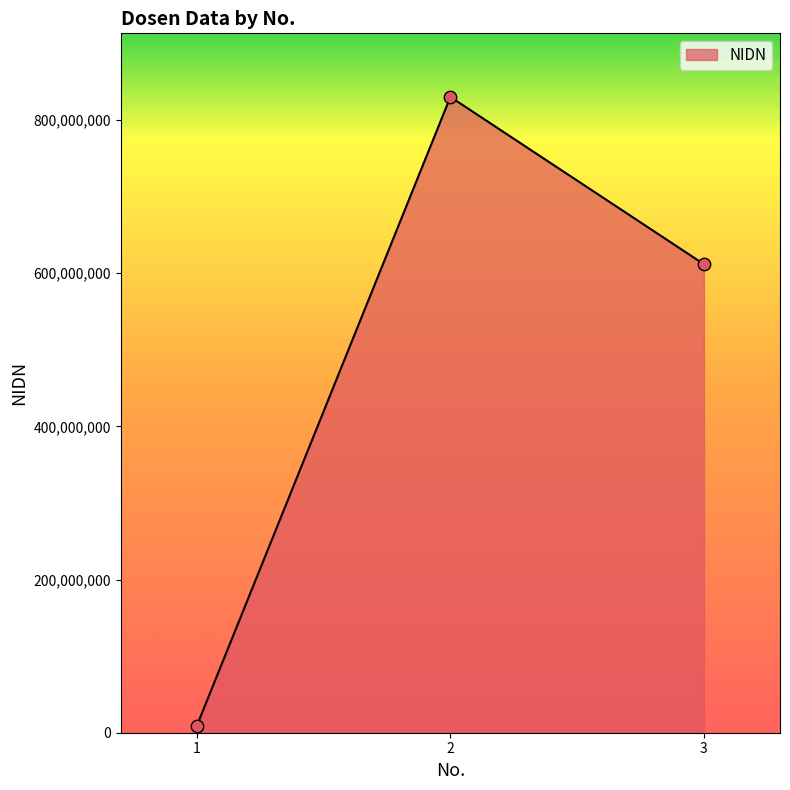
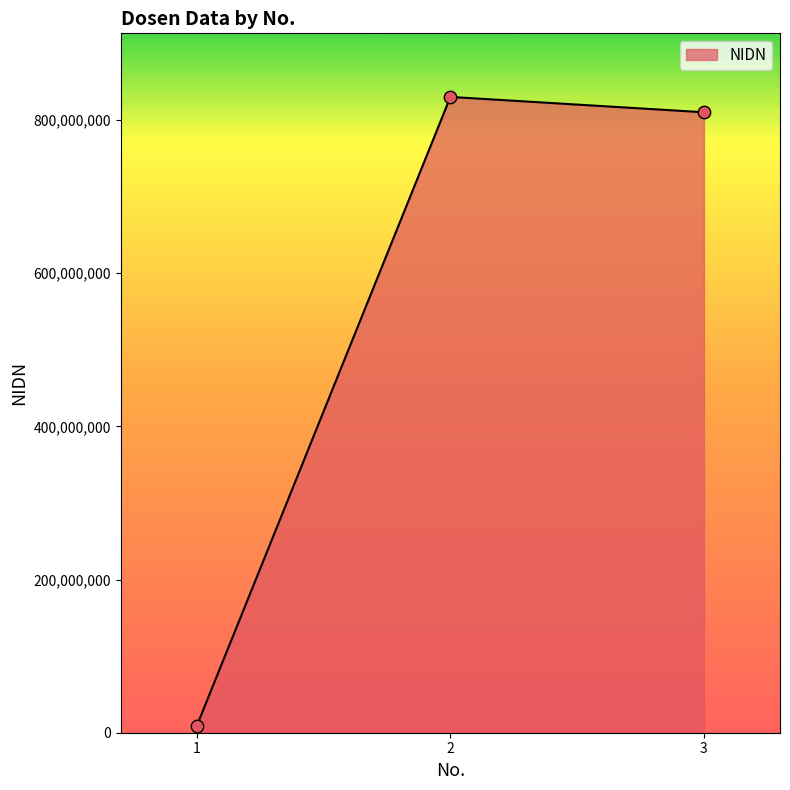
3: 610,000,000 -> 810,000,000
